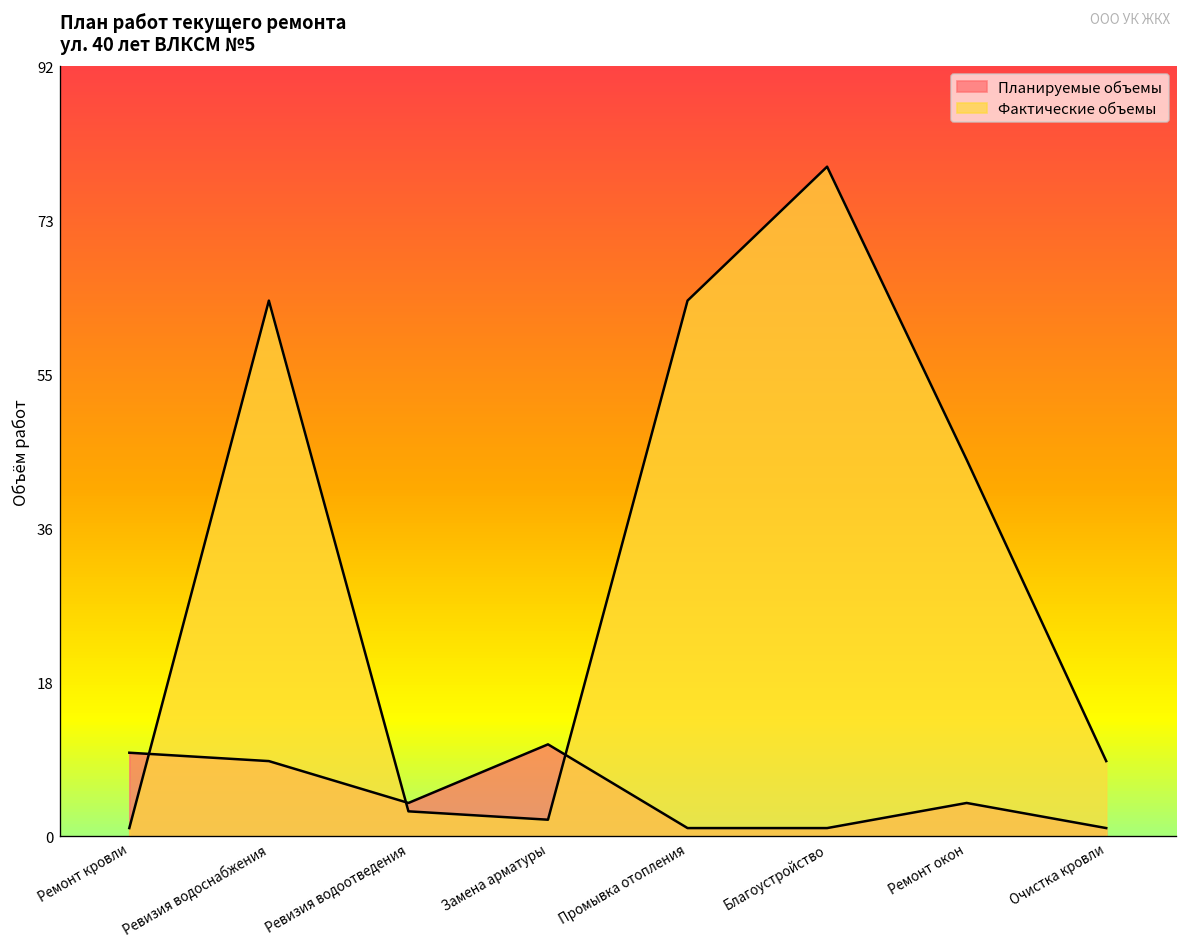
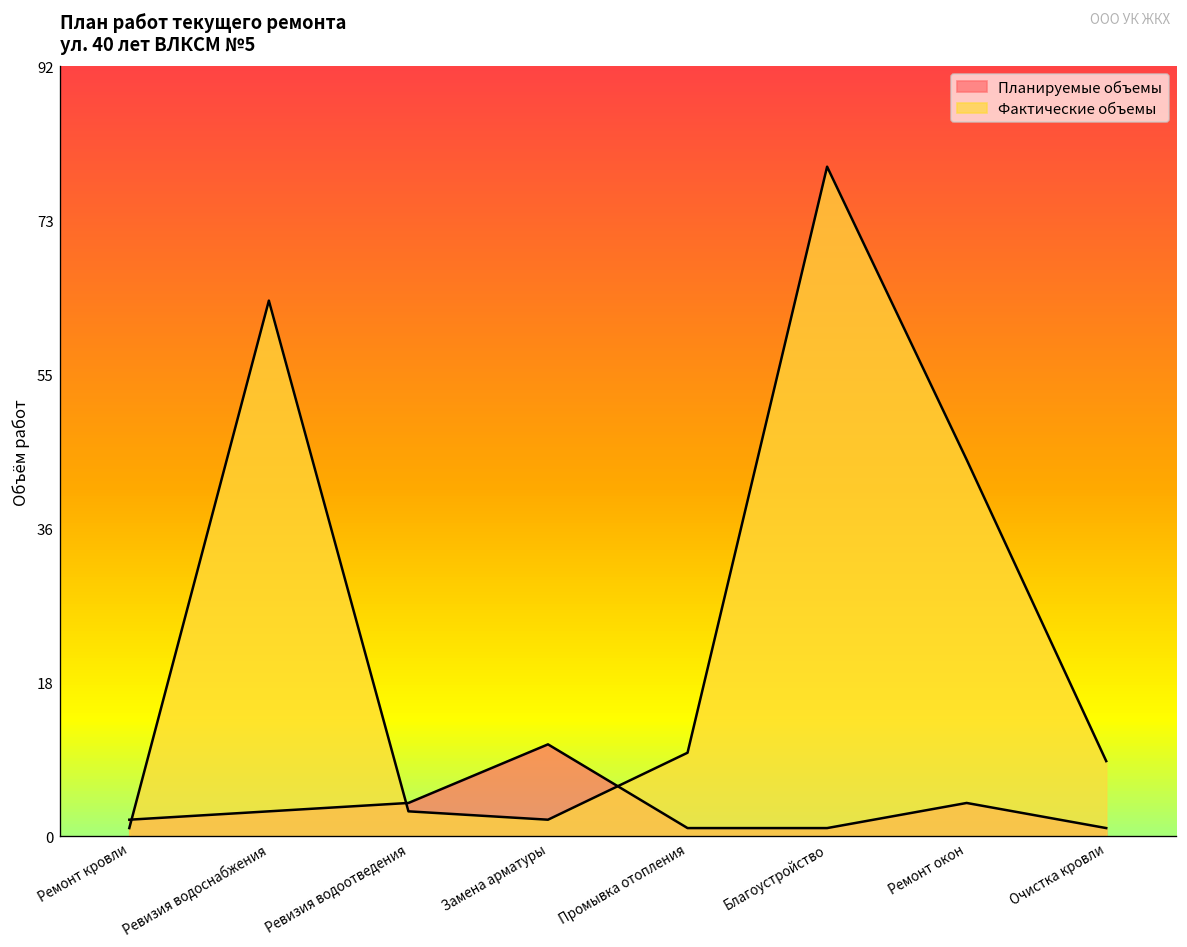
Планируемые объемы, Ремонт кровли: 10 -> 2
Планируемые объемы, Ревизия водоснабжения: 9 -> 3
Фактические объемы, Промывка отопления: 64 -> 10
